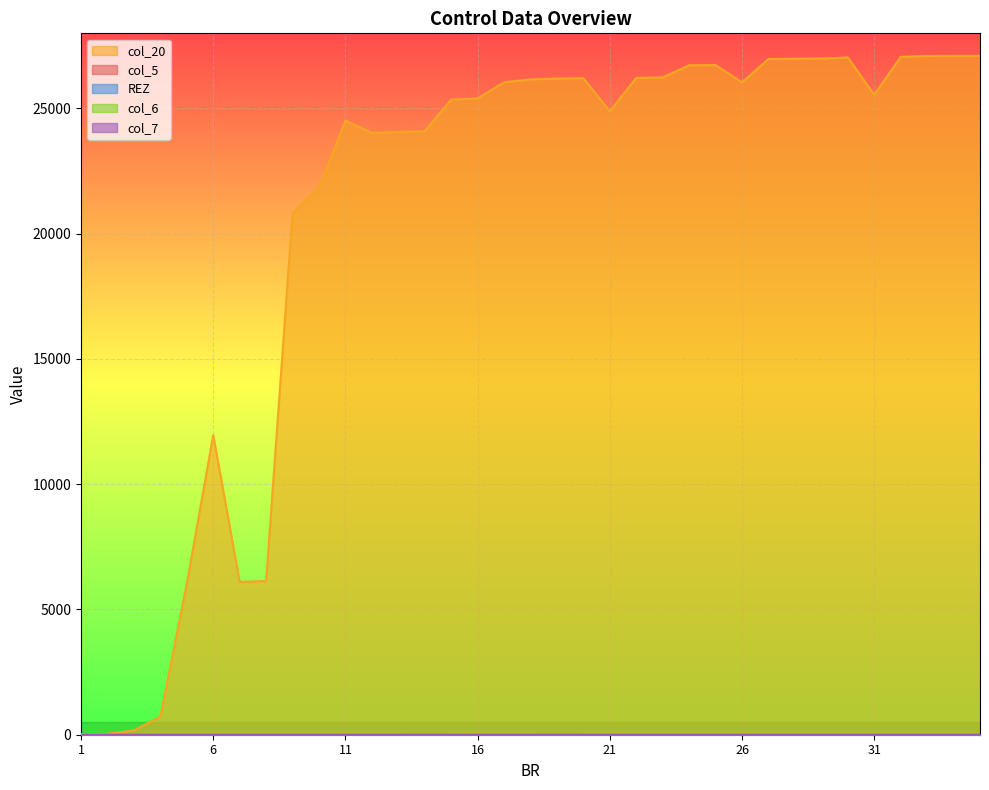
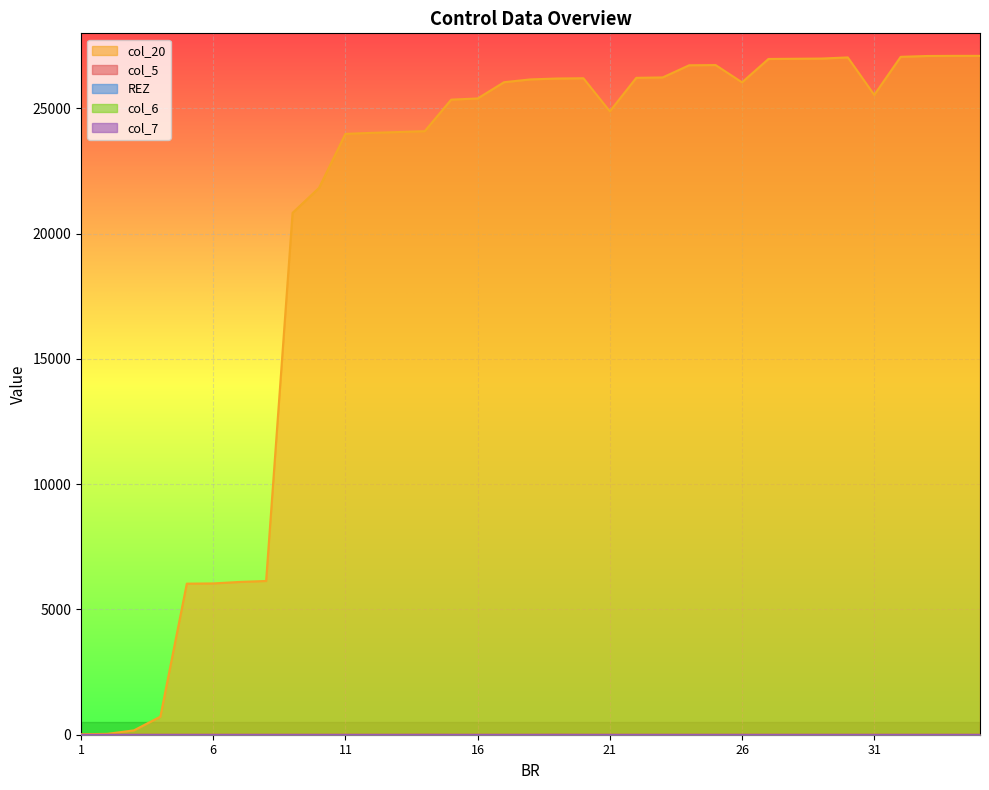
col_20, 6: 12000 -> 6000
col_20, 11: 24500 -> 24000
